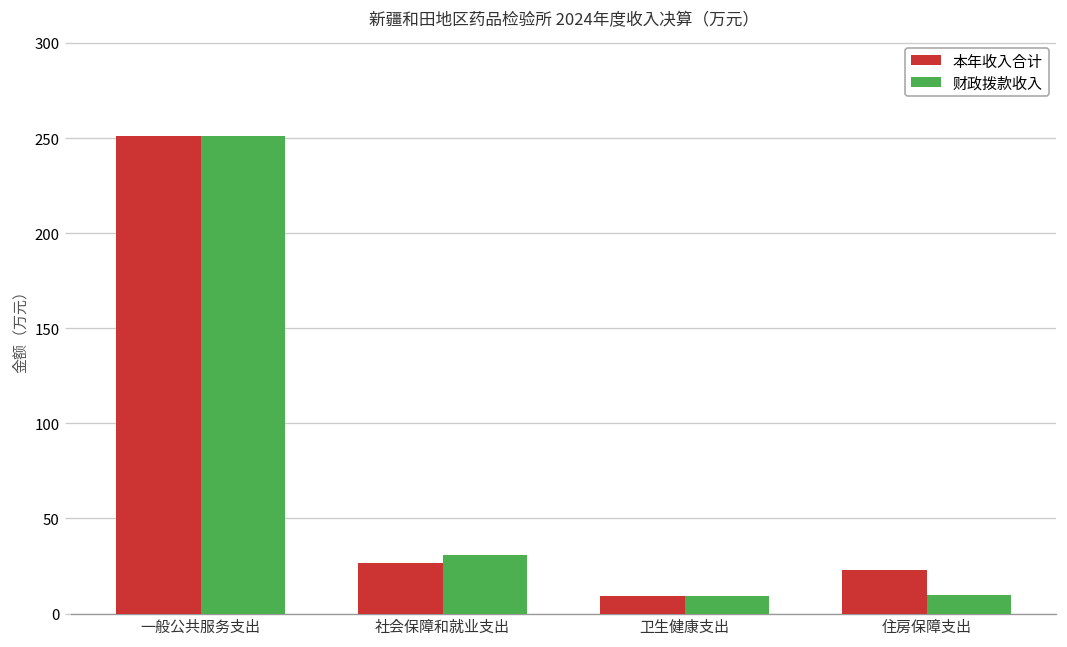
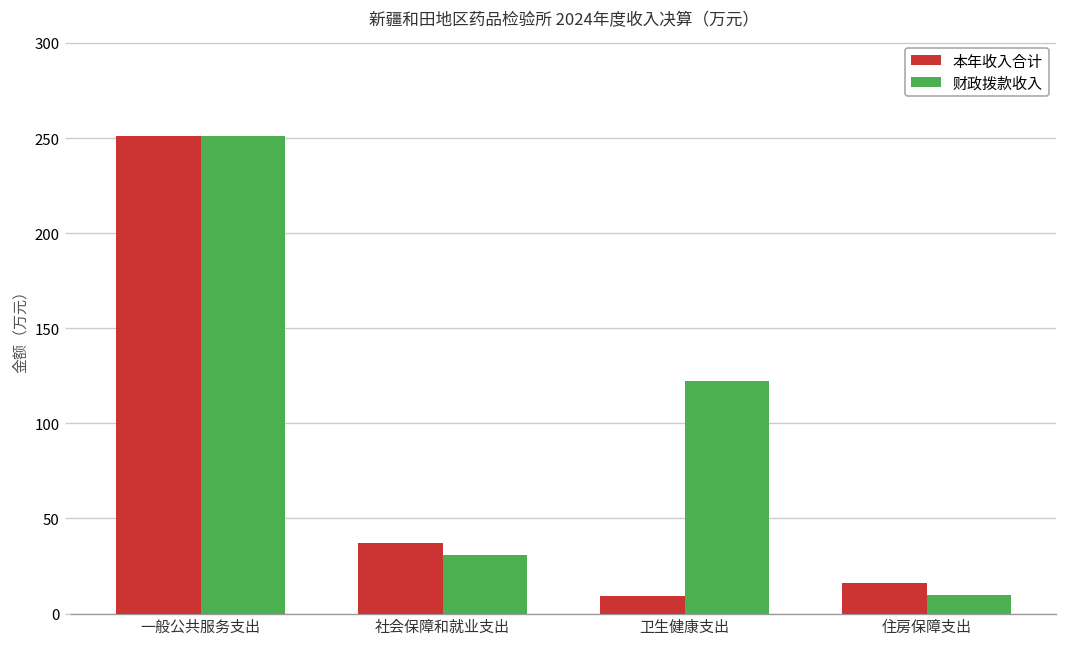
本年收入合计, 社会保障和就业支出: 26 -> 37
财政拨款收入, 卫生健康支出: 9 -> 122
本年收入合计, 住房保障支出: 23 -> 16
